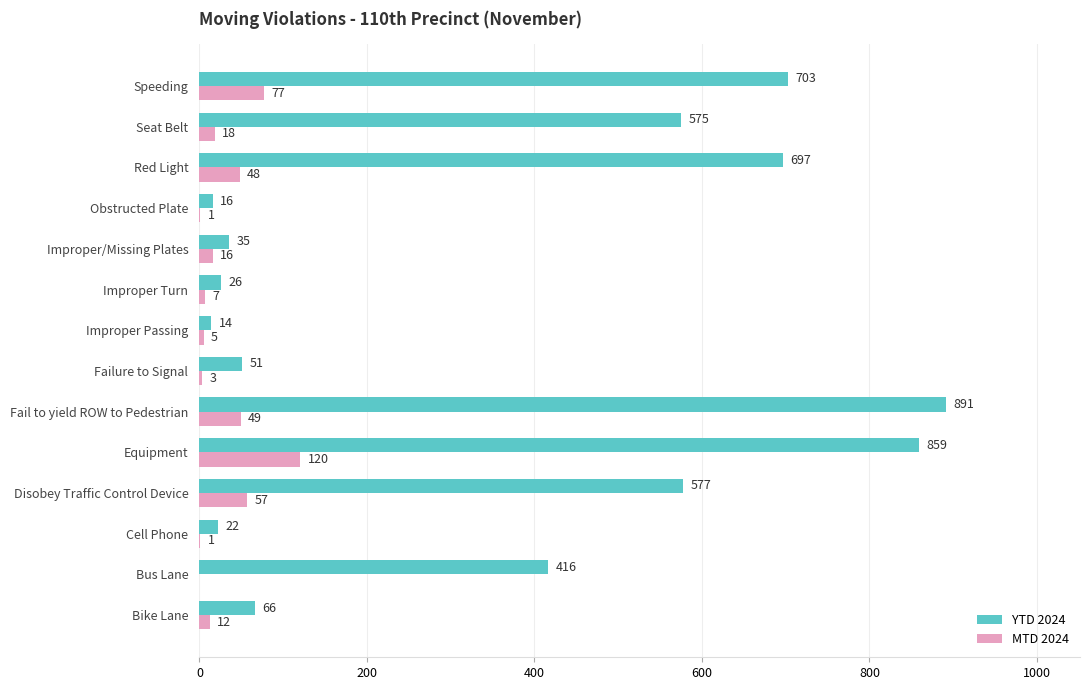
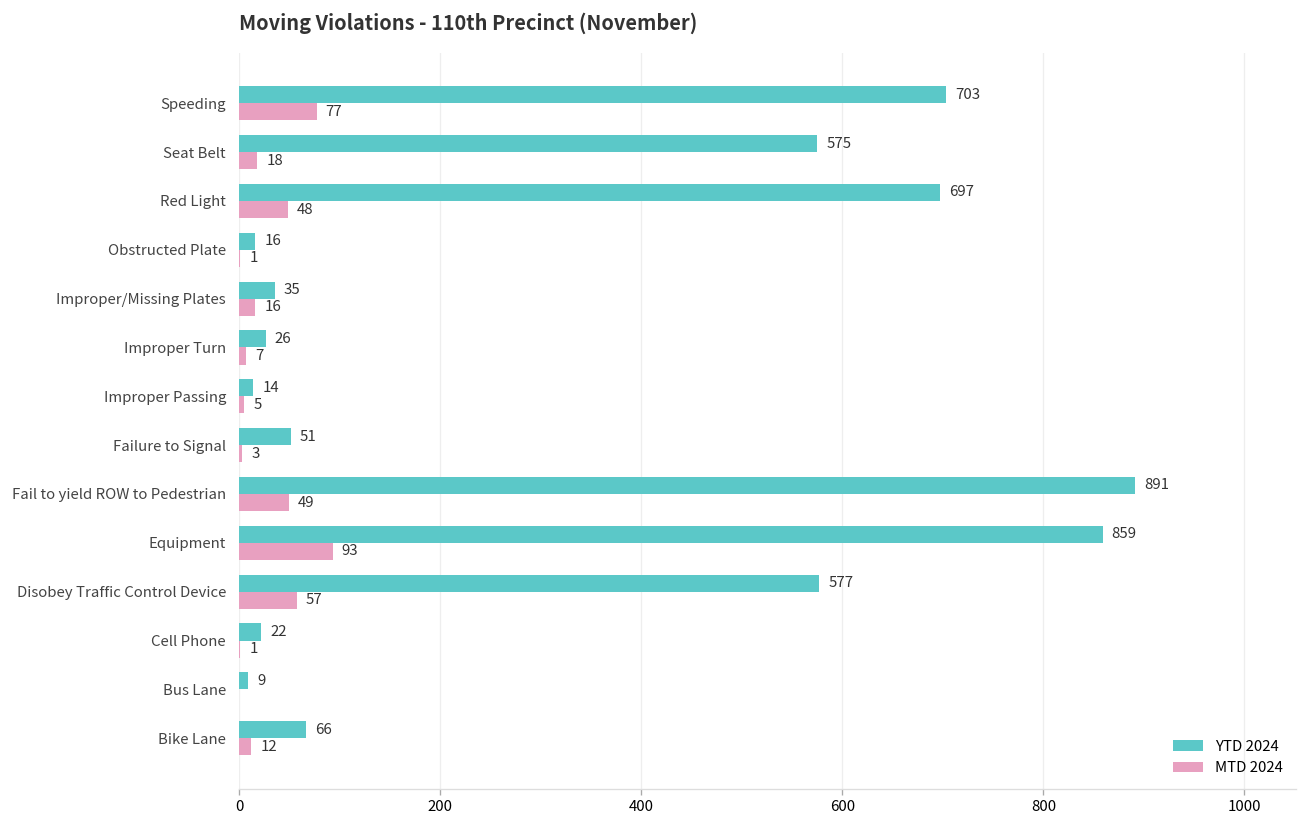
MTD 2024, Equipment: 120 -> 93
YTD 2024, Bus Lane: 416 -> 9
